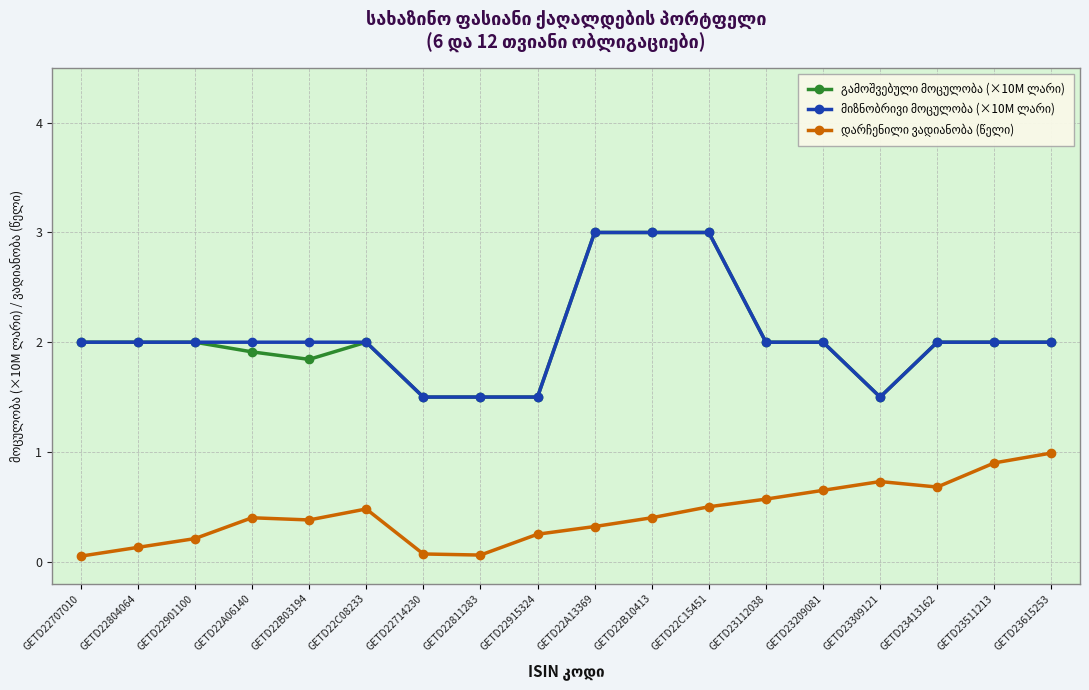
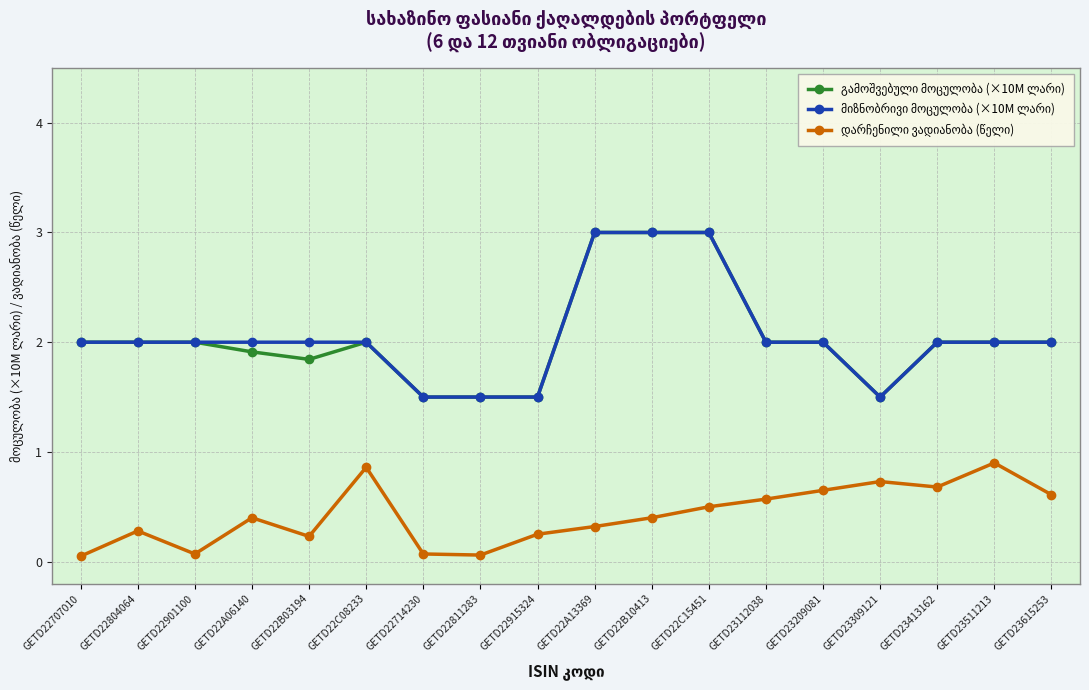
დარჩენილი ვადიანობა (წელი), GETD22804064: 0.13 -> 0.28
დარჩენილი ვადიანობა (წელი), GETD22901100: 0.21 -> 0.07
დარჩენილი ვადიანობა (წელი), GETD22B03194: 0.38 -> 0.23
დარჩენილი ვადიანობა (წელი), GETD22C08233: 0.48 -> 0.86
დარჩენილი ვადიანობა (წელი), GETD23615253: 0.99 -> 0.61
